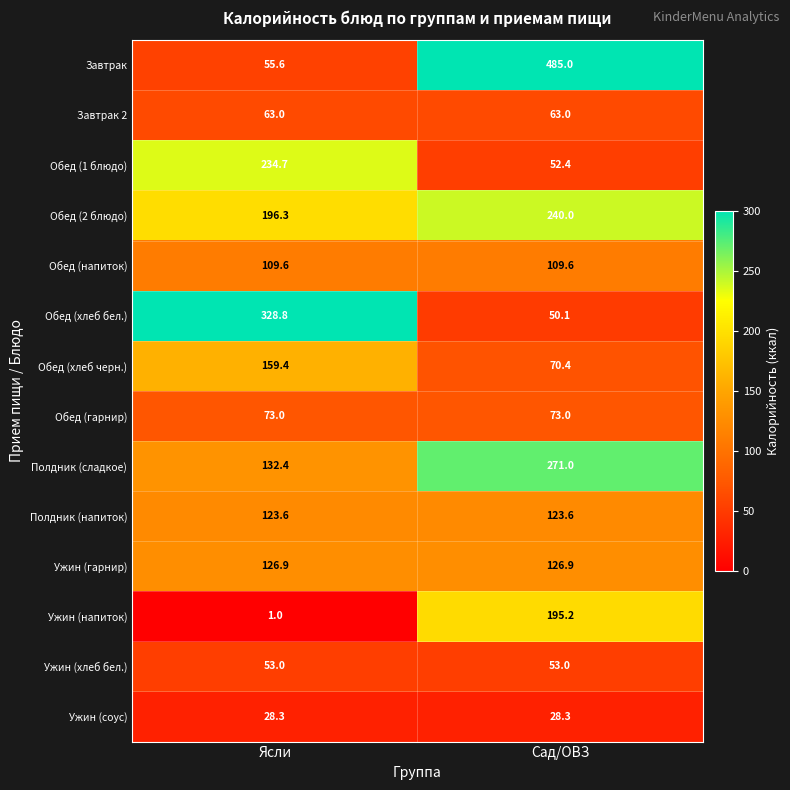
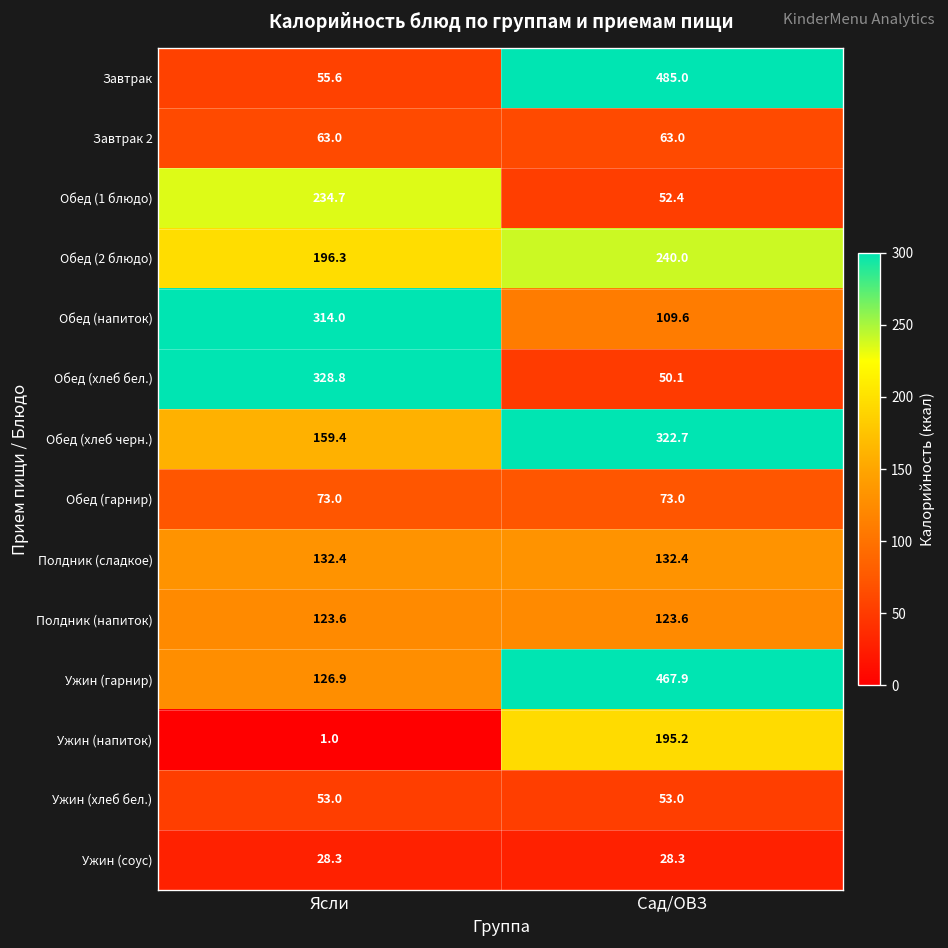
Обед (напиток), Ясли: 109.6 -> 314.0
Обед (хлеб черн.), Сад/ОВЗ: 70.4 -> 322.7
Полдник (сладкое), Сад/ОВЗ: 271.0 -> 132.4
Ужин (гарнир), Сад/ОВЗ: 126.9 -> 467.9
